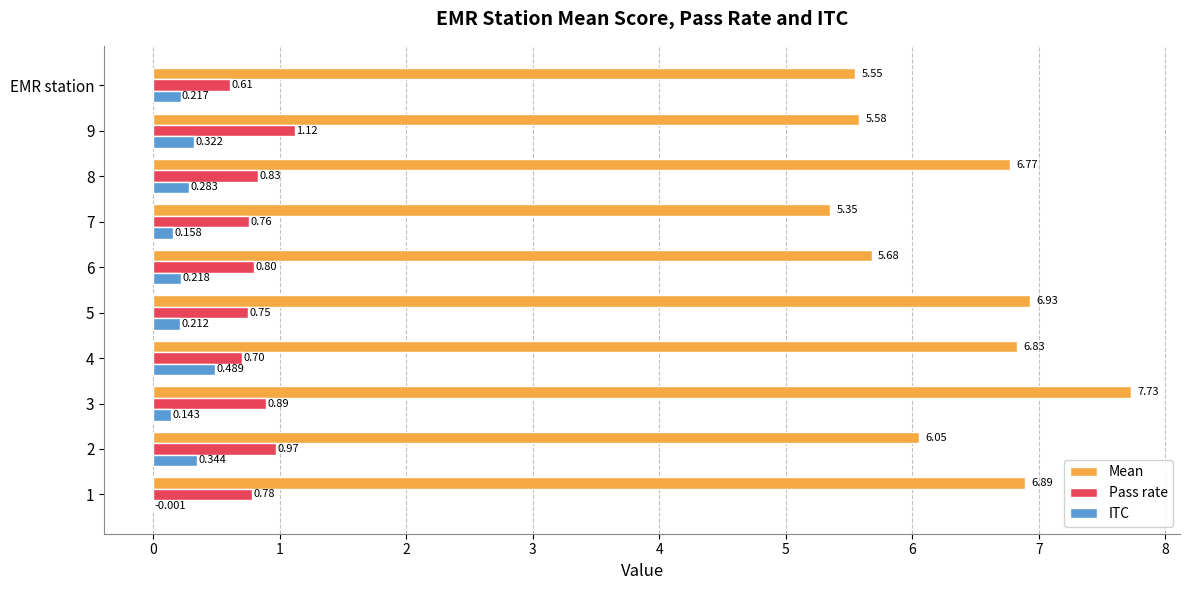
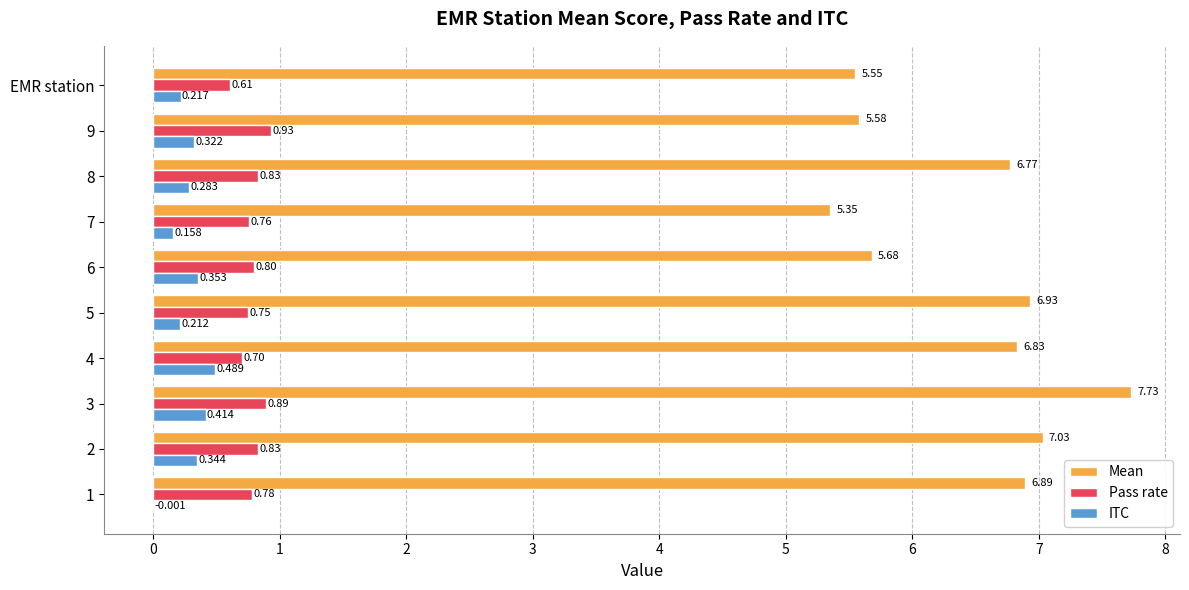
Pass rate, 9: 1.12 -> 0.93
ITC, 6: 0.218 -> 0.353
ITC, 3: 0.143 -> 0.414
Mean, 2: 6.05 -> 7.03
Pass rate, 2: 0.97 -> 0.83
